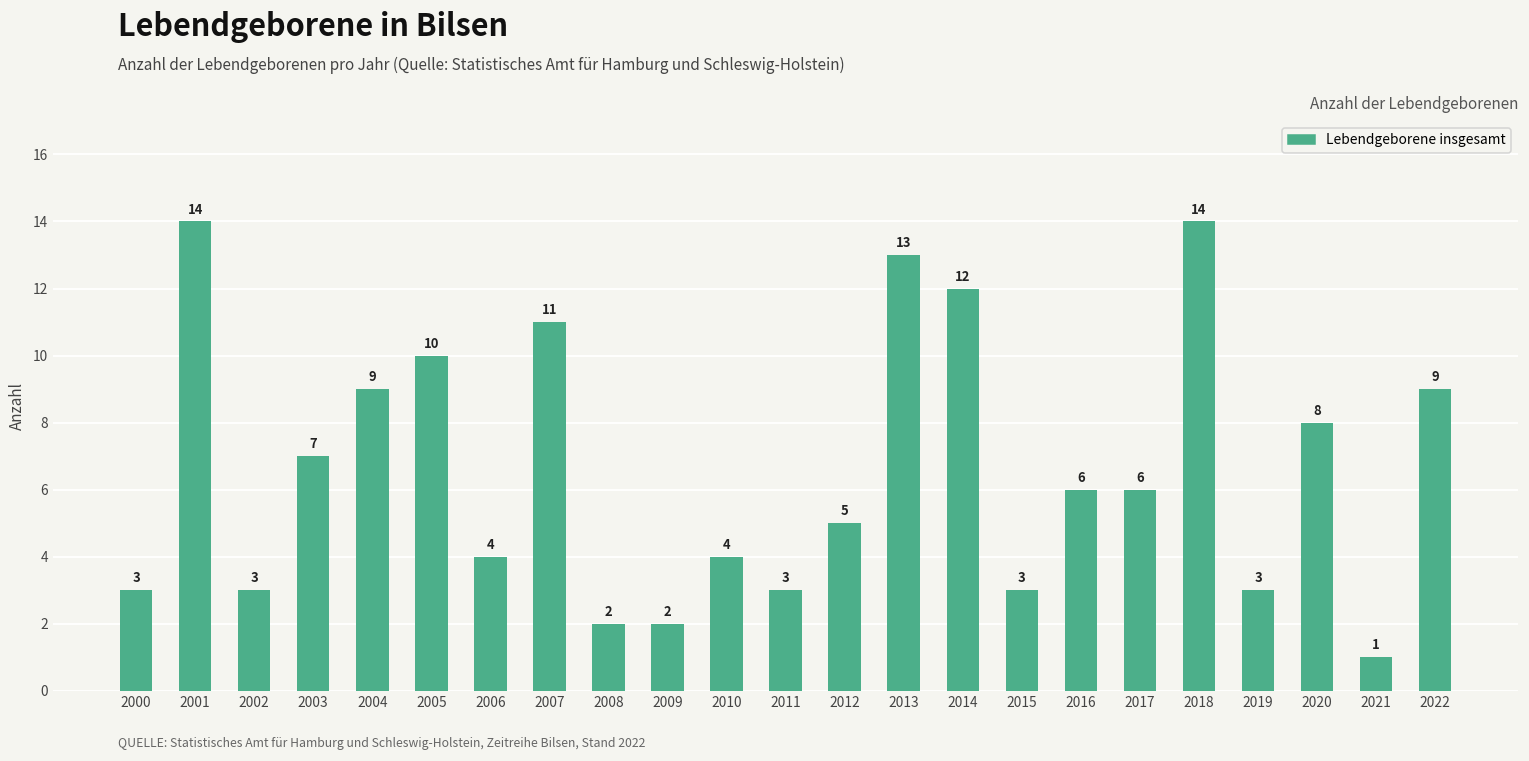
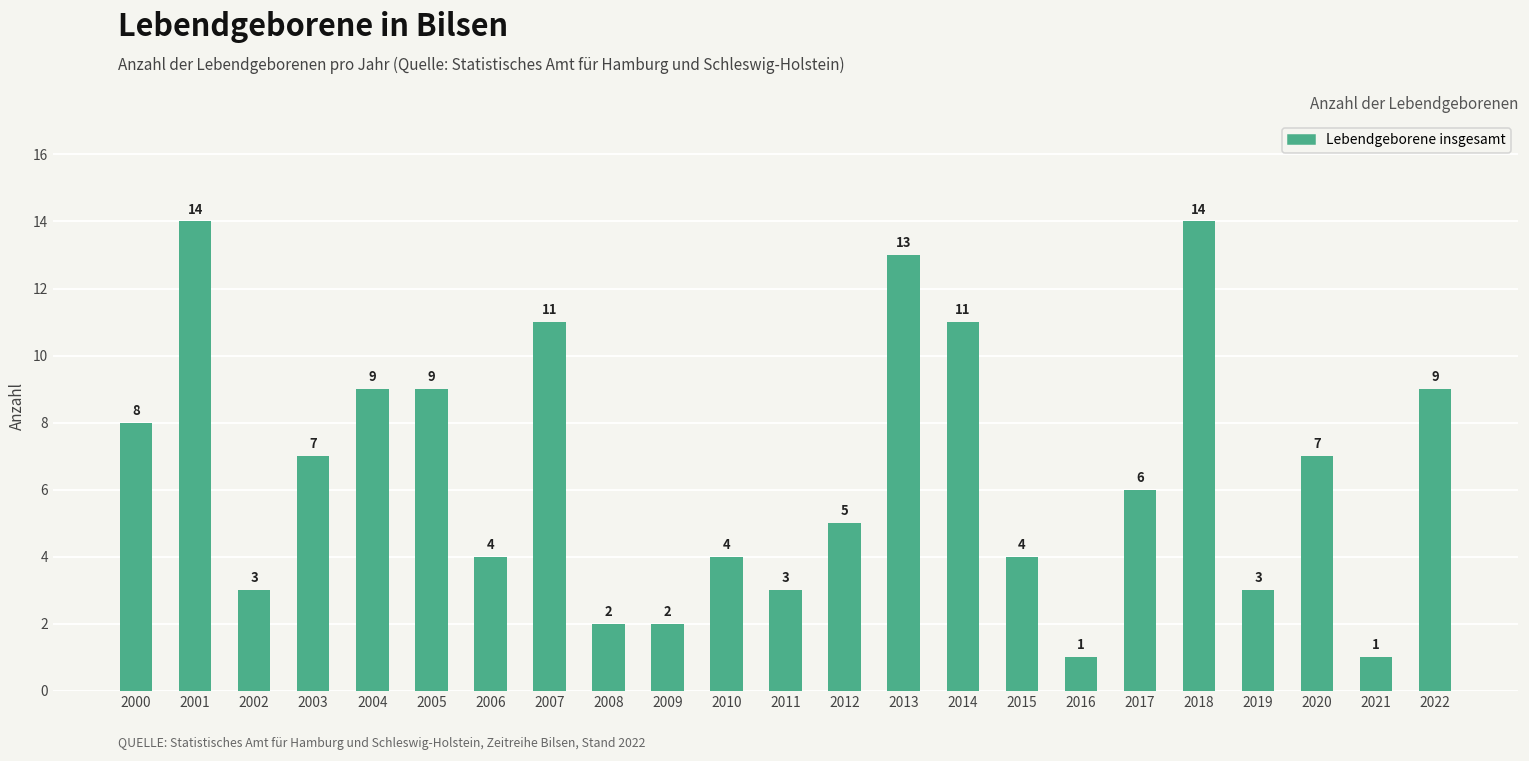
2000: 3 -> 8
2005: 10 -> 9
2014: 12 -> 11
2015: 3 -> 4
2016: 6 -> 1
2020: 8 -> 7
